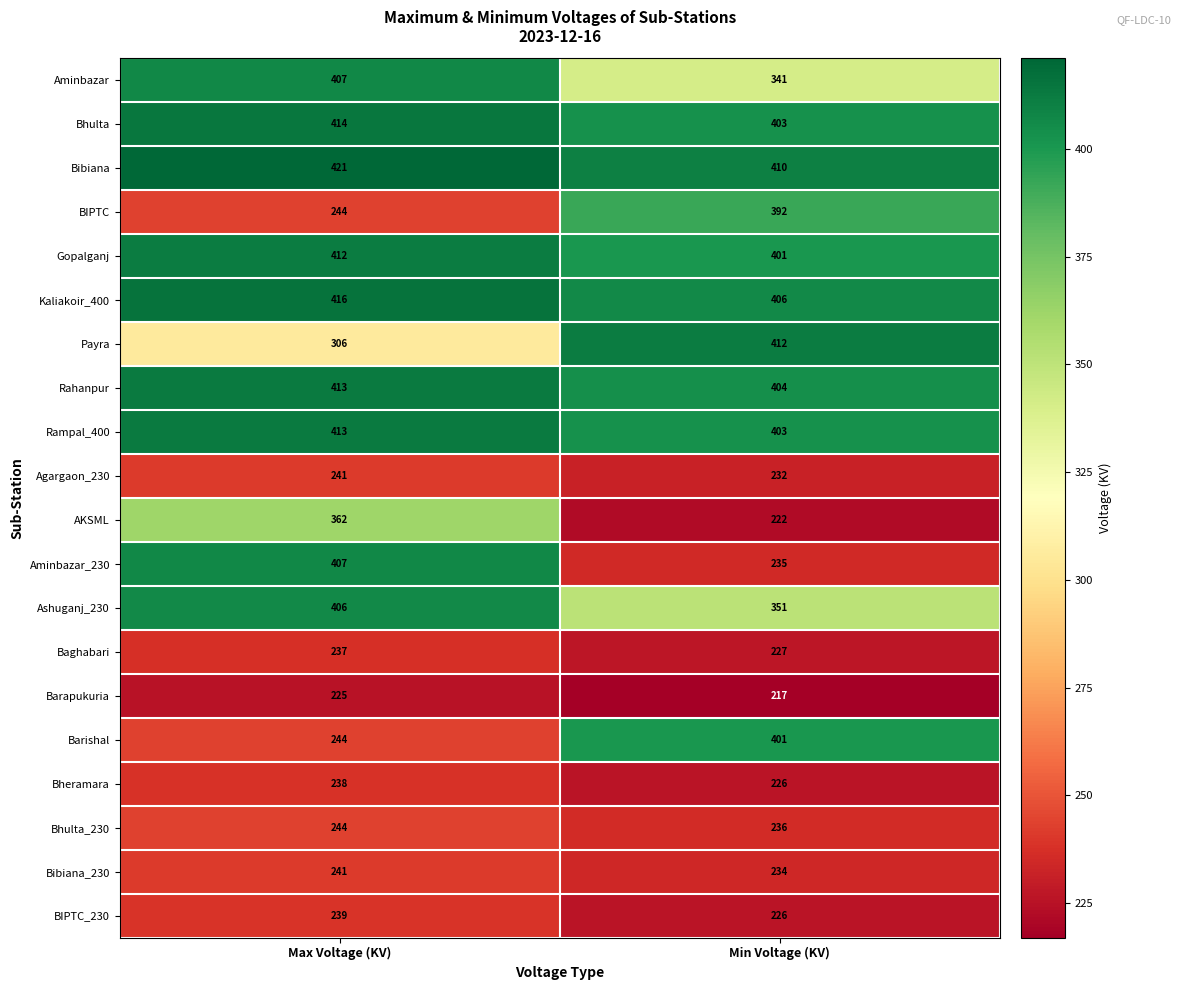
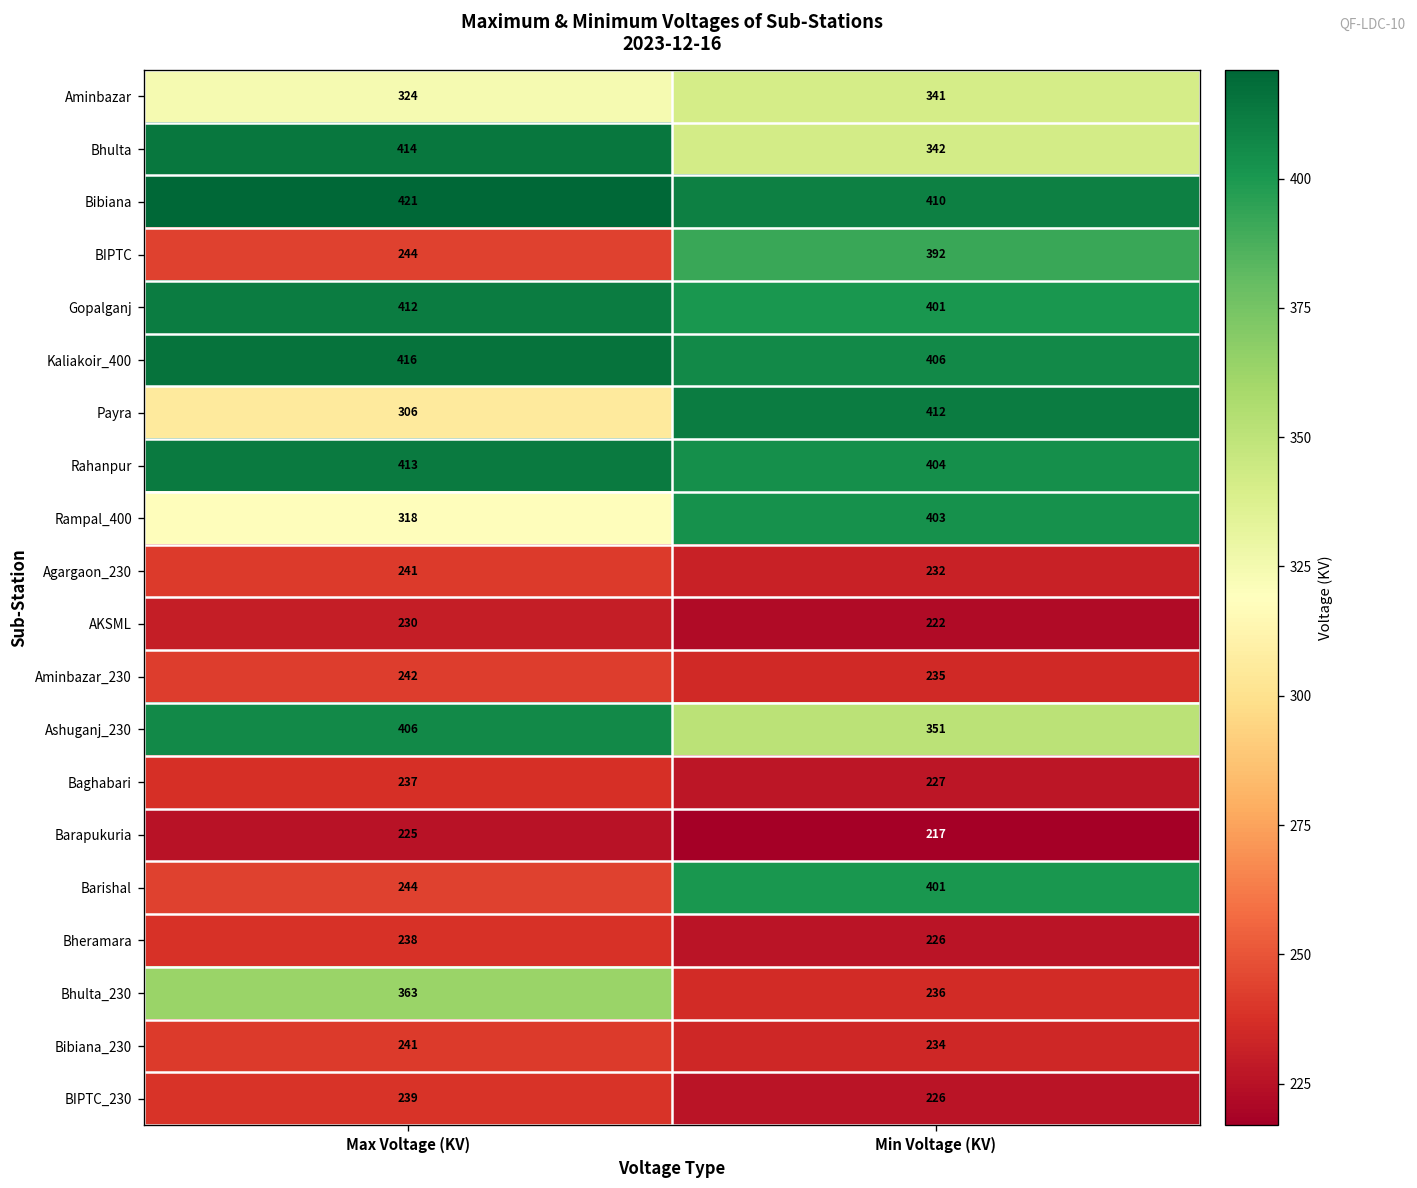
Aminbazar, Max Voltage (KV): 407 -> 324
Bhulta, Min Voltage (KV): 403 -> 342
Rampal_400, Max Voltage (KV): 413 -> 318
AKSML, Max Voltage (KV): 362 -> 230
Aminbazar_230, Max Voltage (KV): 407 -> 242
Bhulta_230, Max Voltage (KV): 244 -> 363
